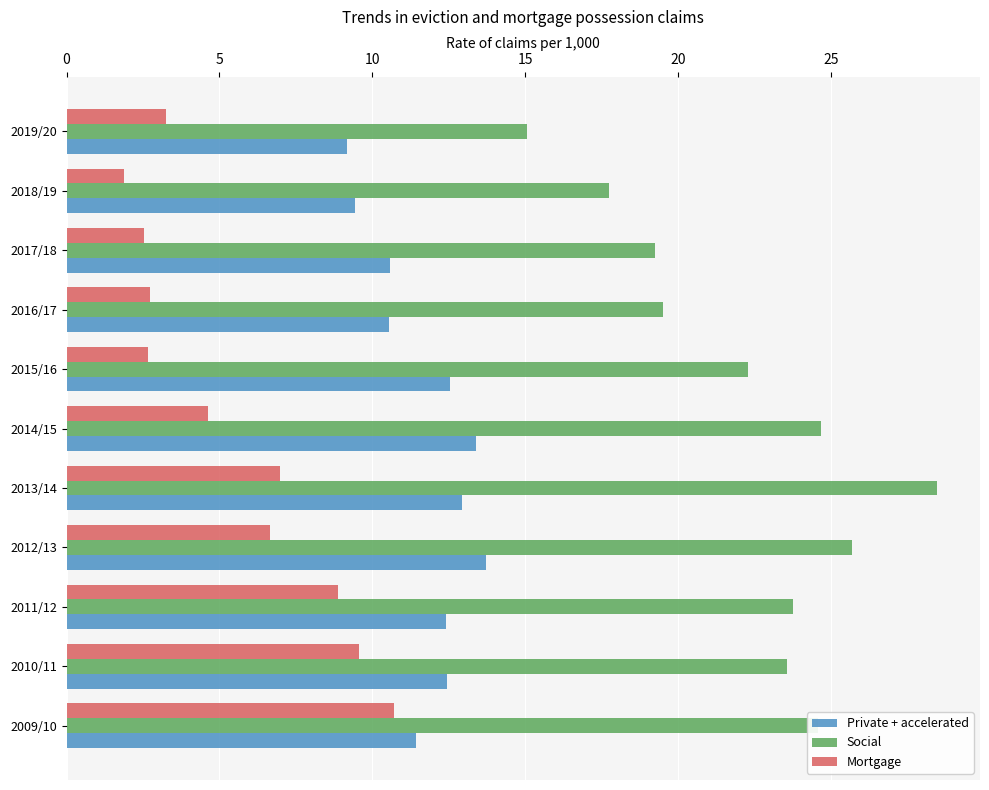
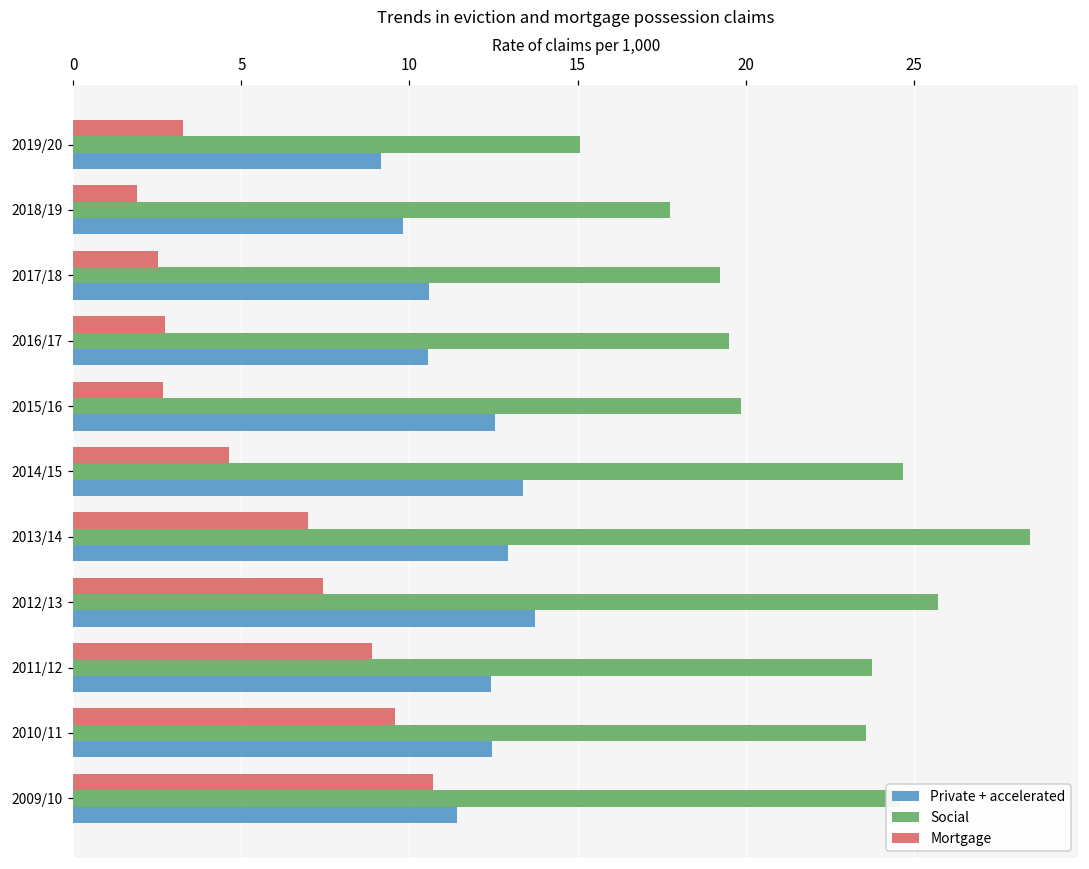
Private + accelerated, 2018/19: 9.5 -> 9.8
Social, 2015/16: 22.3 -> 19.9
Mortgage, 2012/13: 6.6 -> 7.4
